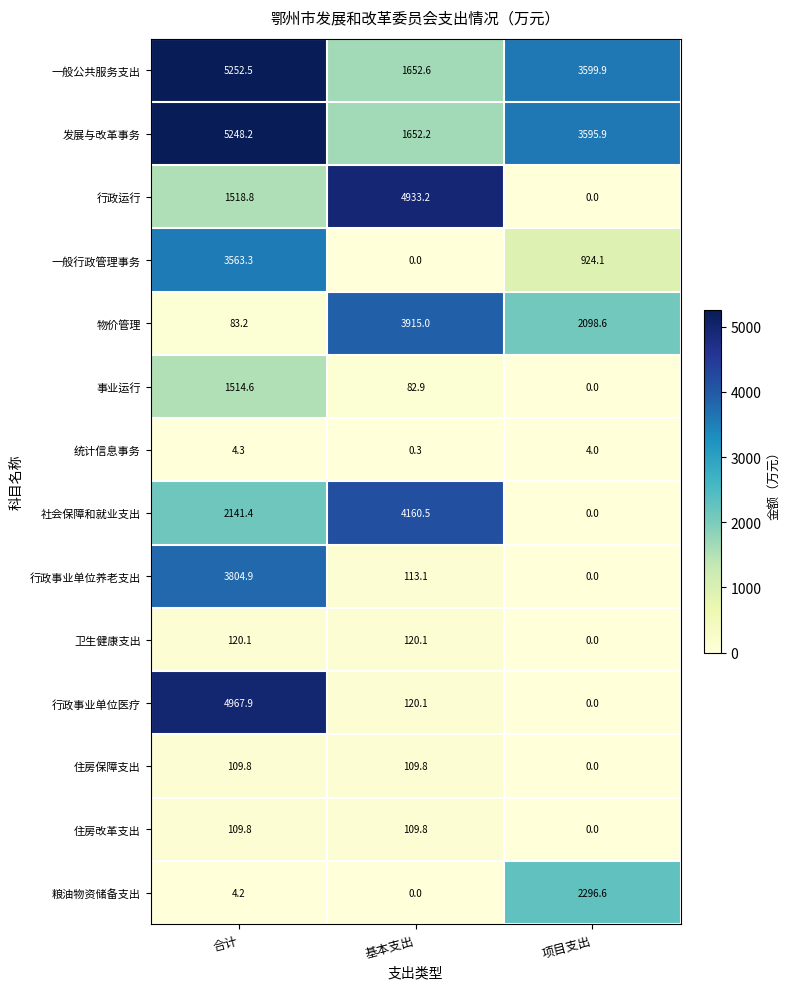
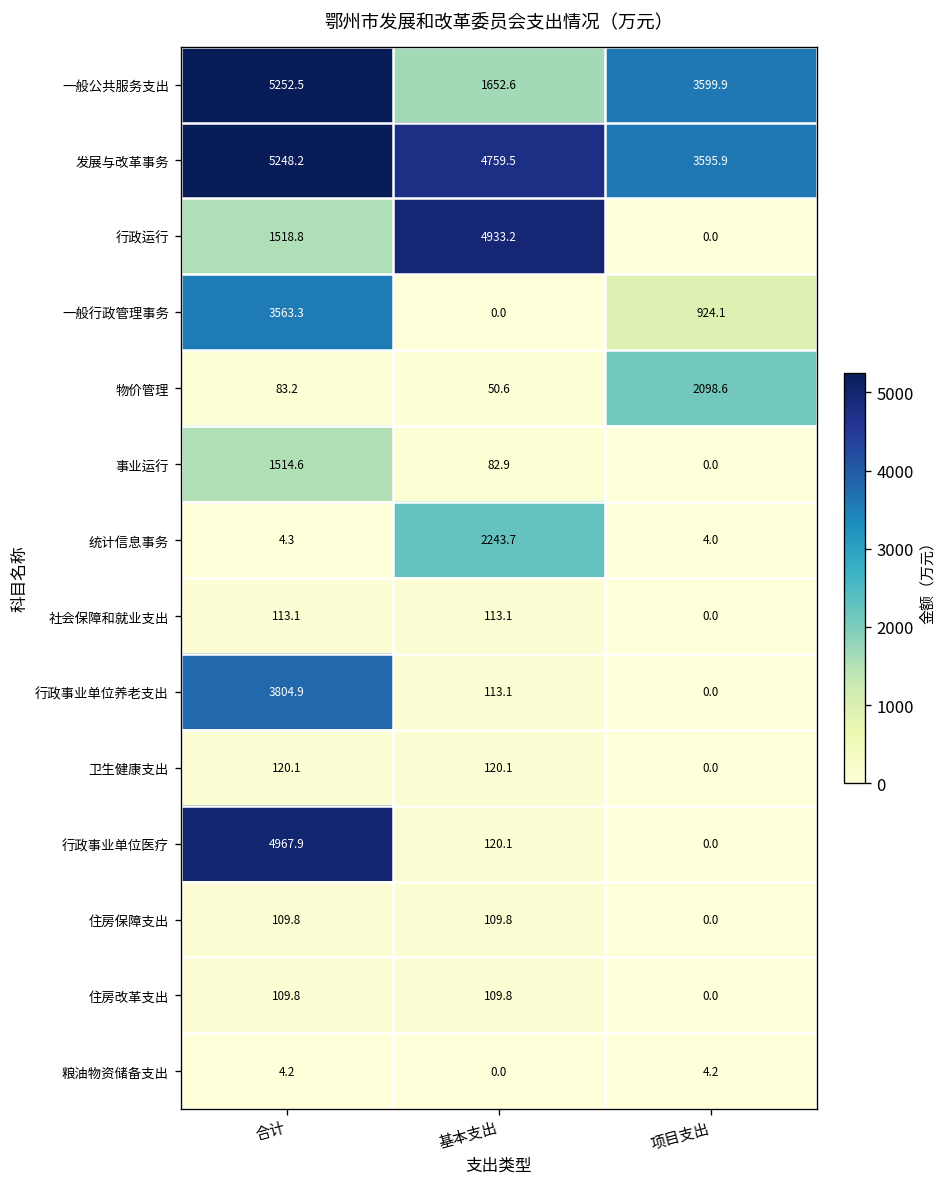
发展与改革事务, 基本支出: 1652.2 -> 4759.5
物价管理, 基本支出: 3915.0 -> 50.6
统计信息事务, 基本支出: 0.3 -> 2243.7
社会保障和就业支出, 合计: 2141.4 -> 113.1
社会保障和就业支出, 基本支出: 4160.5 -> 113.1
粮油物资储备支出, 项目支出: 2296.6 -> 4.2
